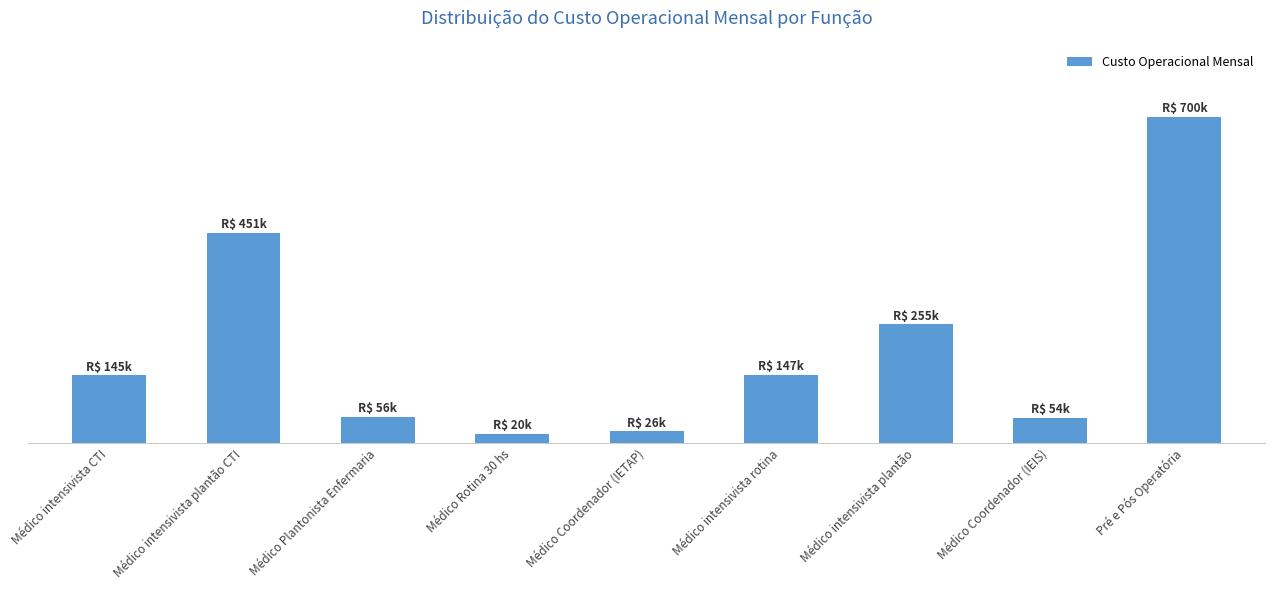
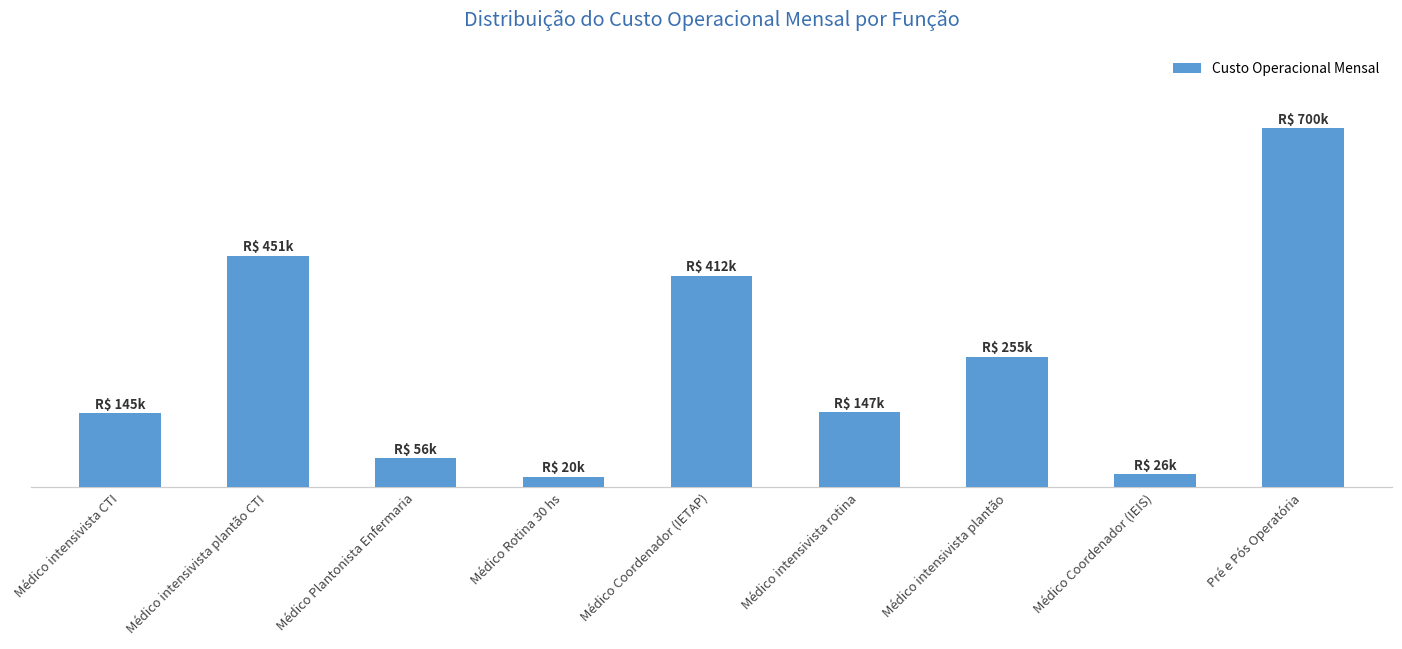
Médico Coordenador (IETAP): 26k -> 412k
Médico Coordenador (IEIS): 54k -> 26k
